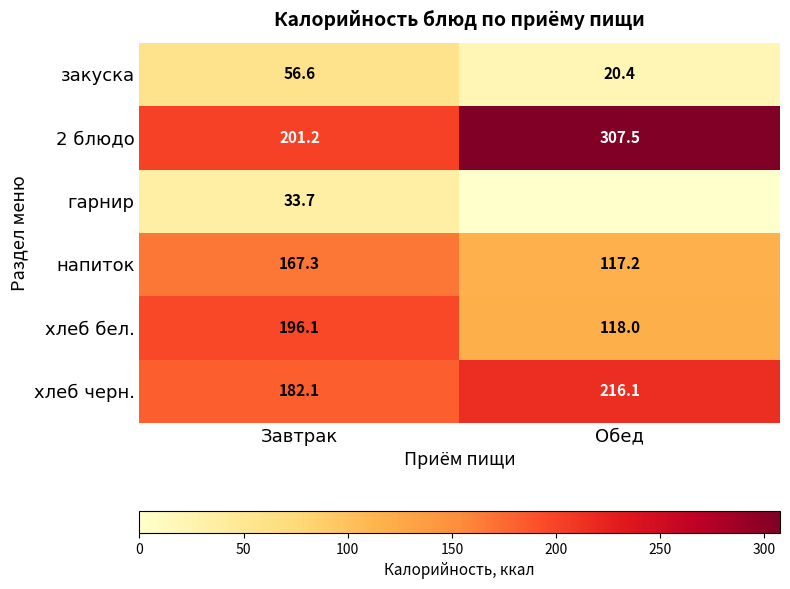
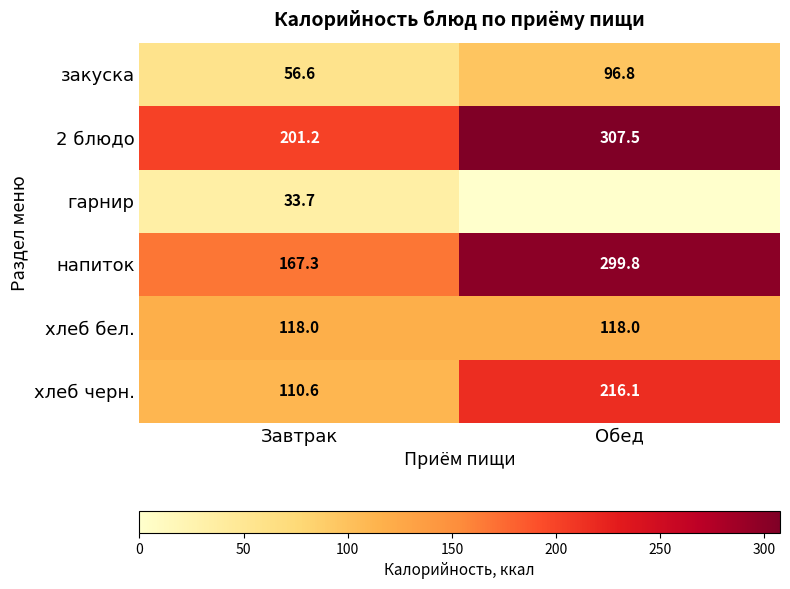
закуска, Обед: 20.4 -> 96.8
напиток, Обед: 117.2 -> 299.8
хлеб бел., Завтрак: 196.1 -> 118.0
хлеб черн., Завтрак: 182.1 -> 110.6
